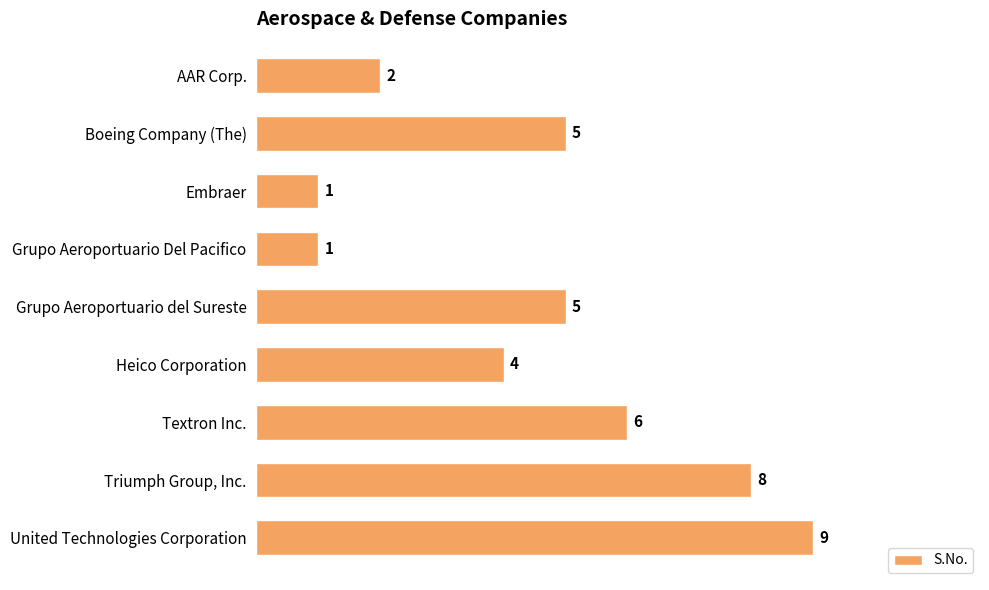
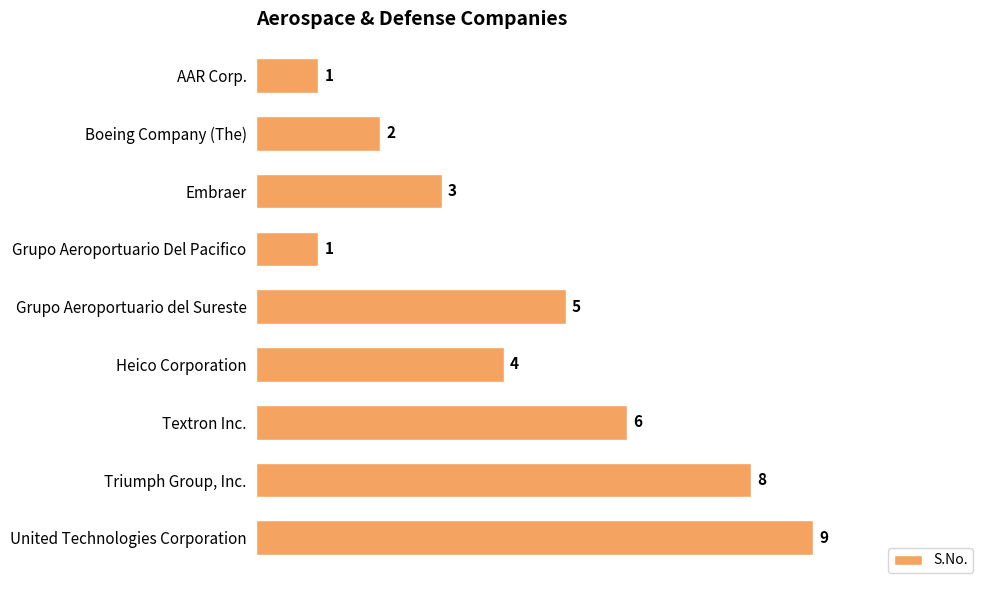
AAR Corp.: 2 -> 1
Boeing Company (The): 5 -> 2
Embraer: 1 -> 3
